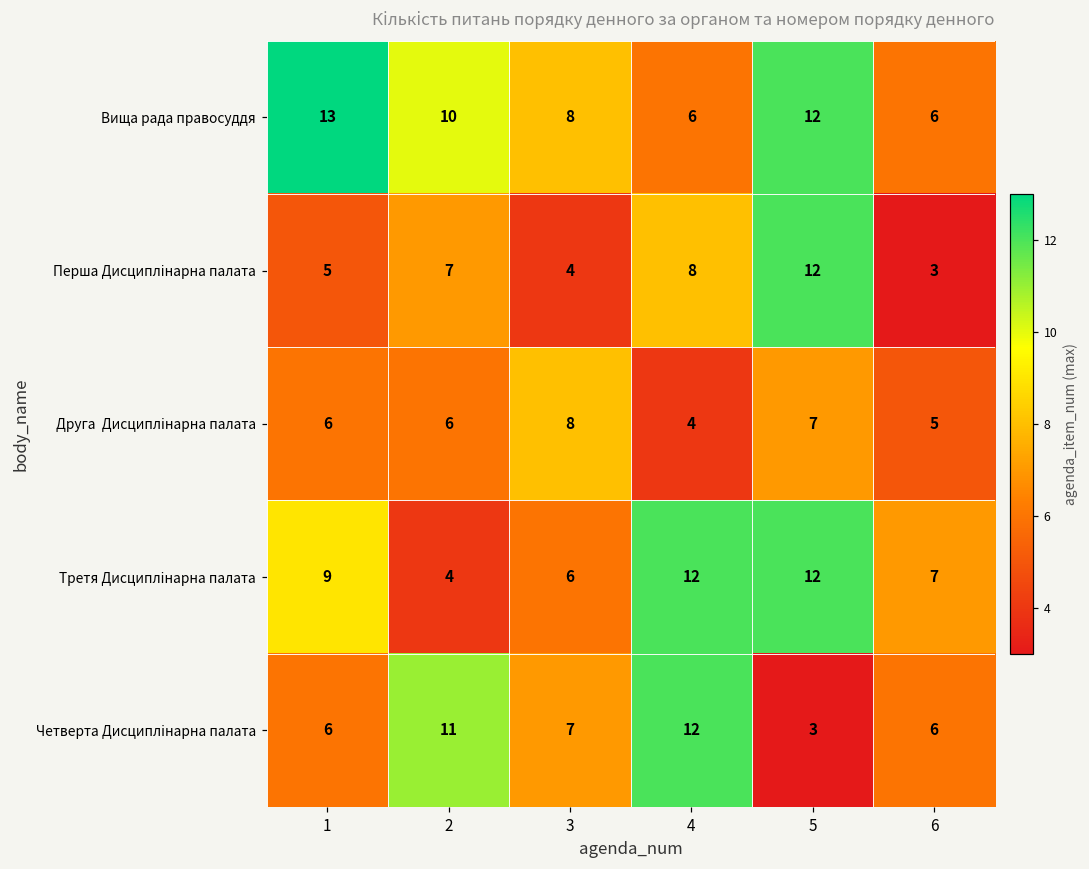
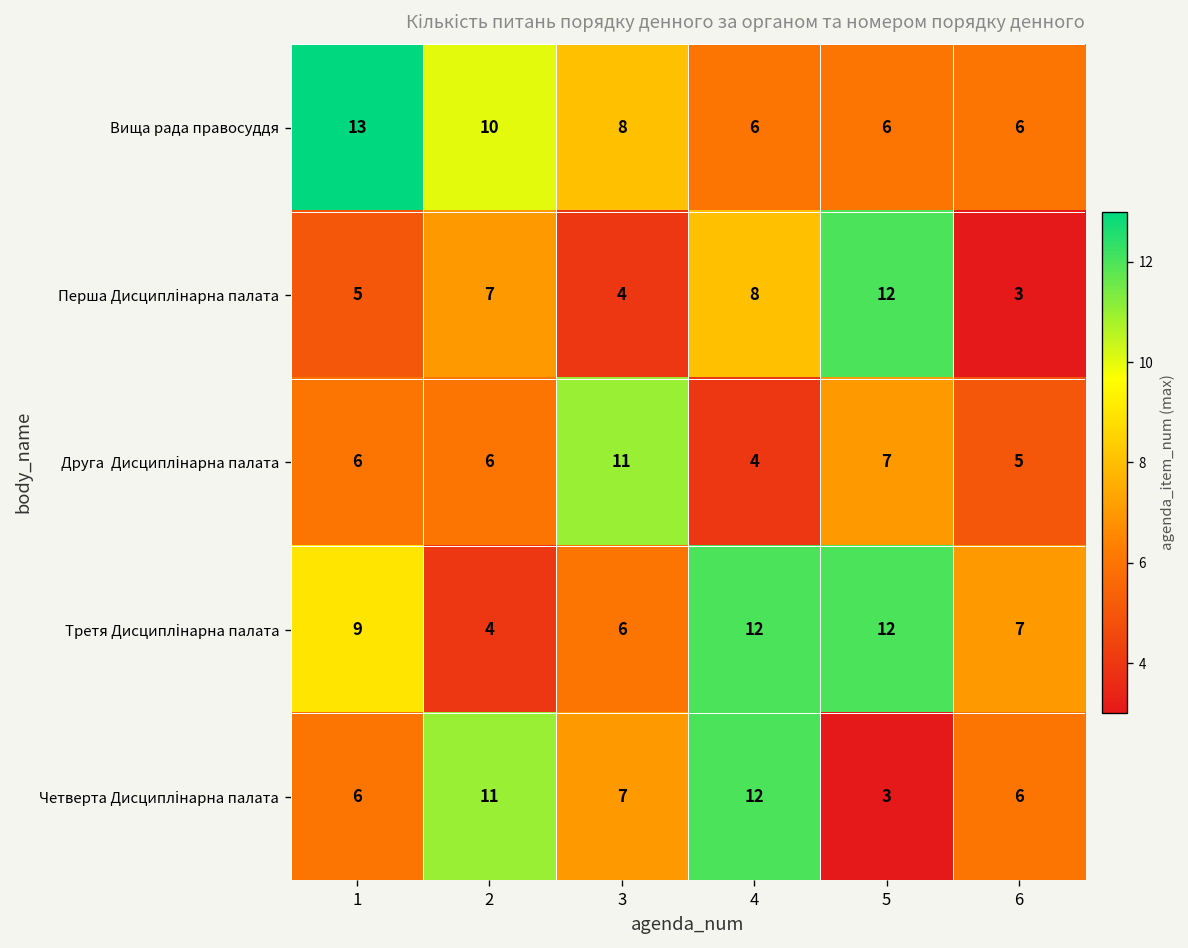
Вища рада правосуддя, 5: 12 -> 6
Друга Дисциплінарна палата, 3: 8 -> 11
